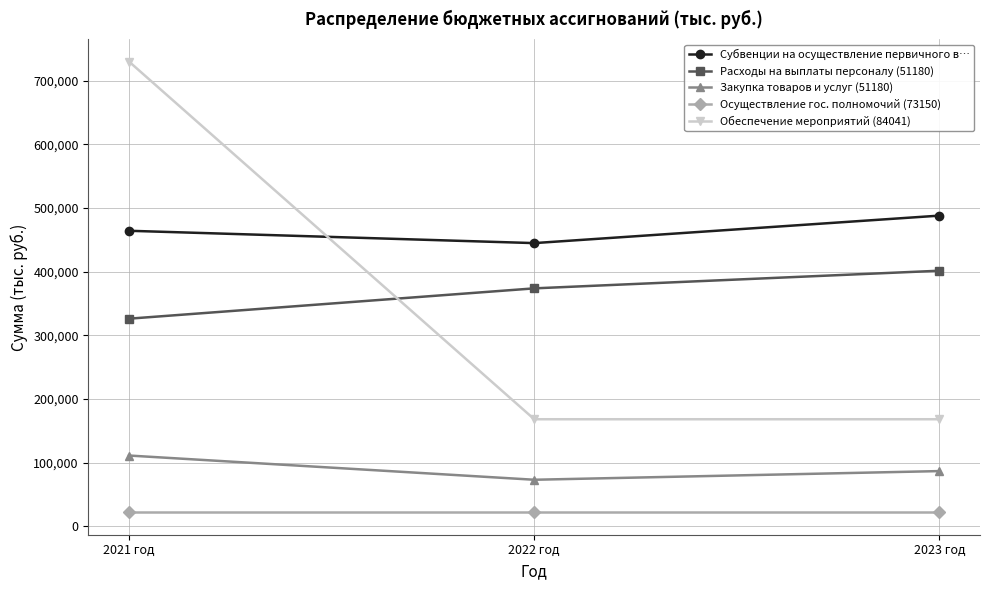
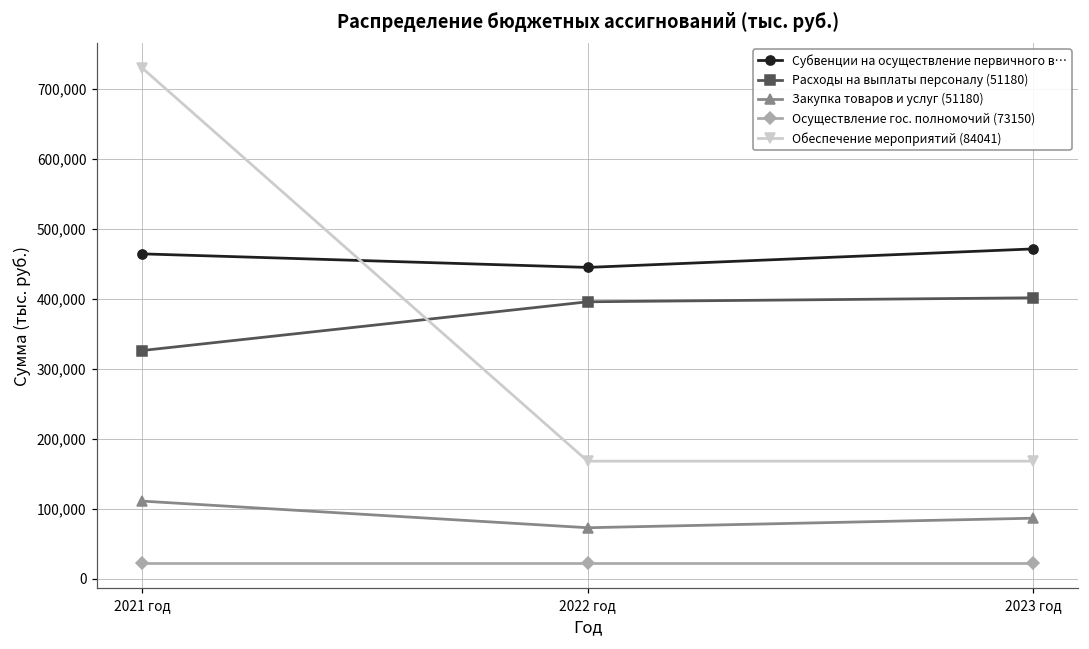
Расходы на выплаты персоналу (51180), 2022 год: 370,000 -> 400,000
Субвенции на осуществление первичного в…, 2023 год: 490,000 -> 470,000
